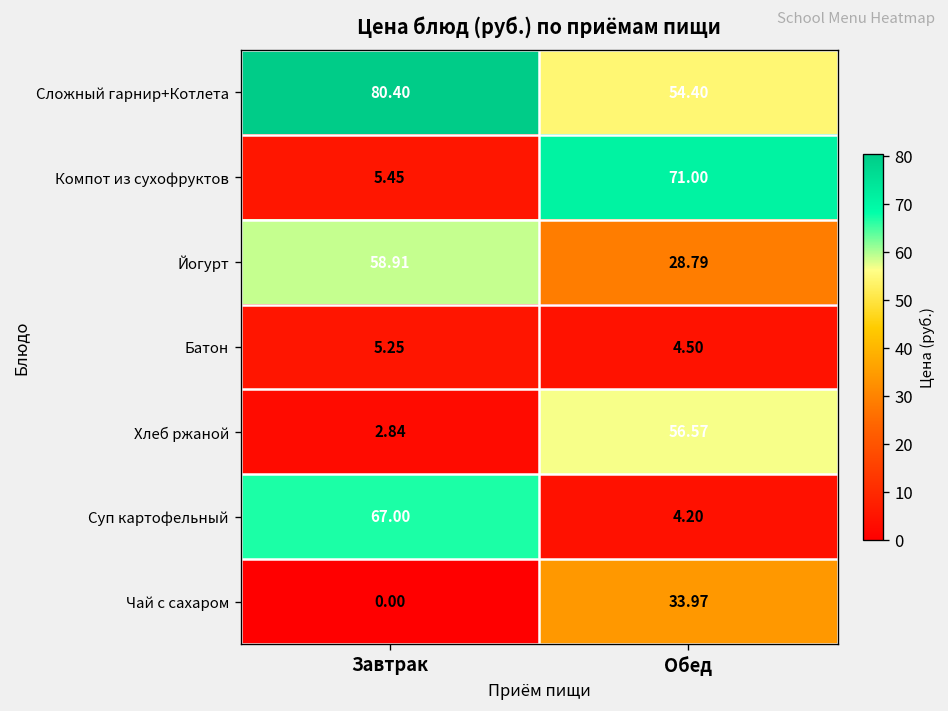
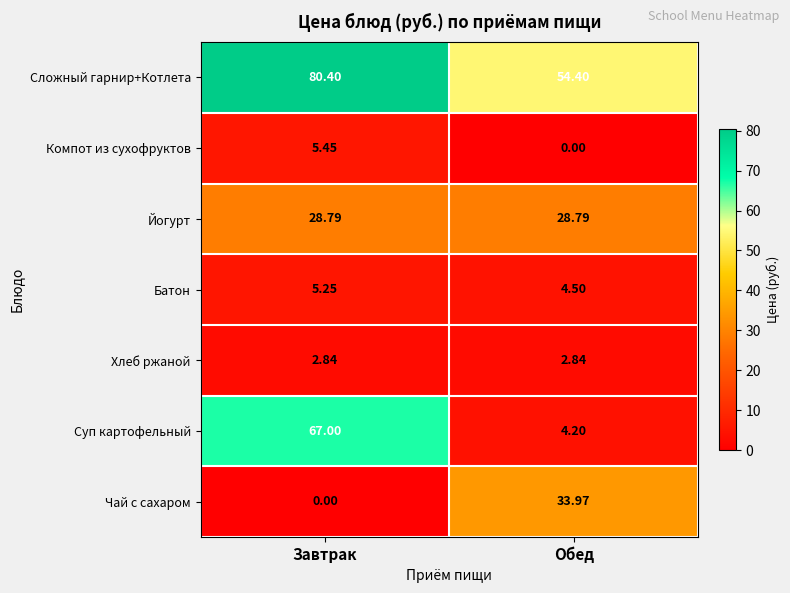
Компот из сухофруктов, Обед: 71.00 -> 0.00
Йогурт, Завтрак: 58.91 -> 28.79
Хлеб ржаной, Обед: 56.57 -> 2.84
